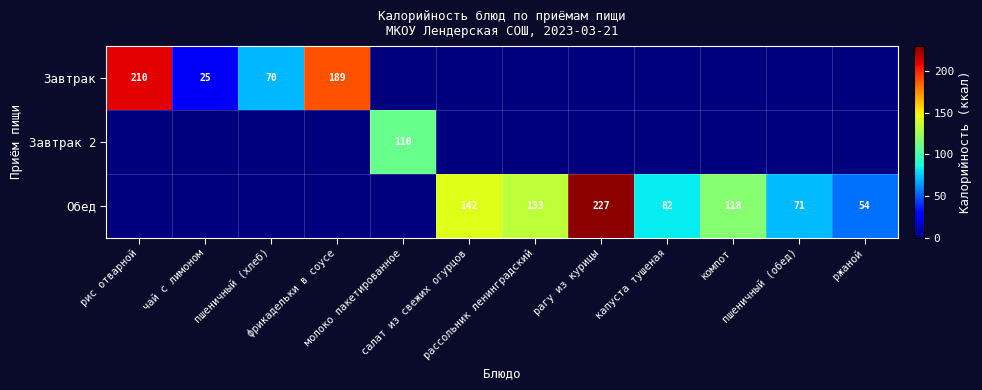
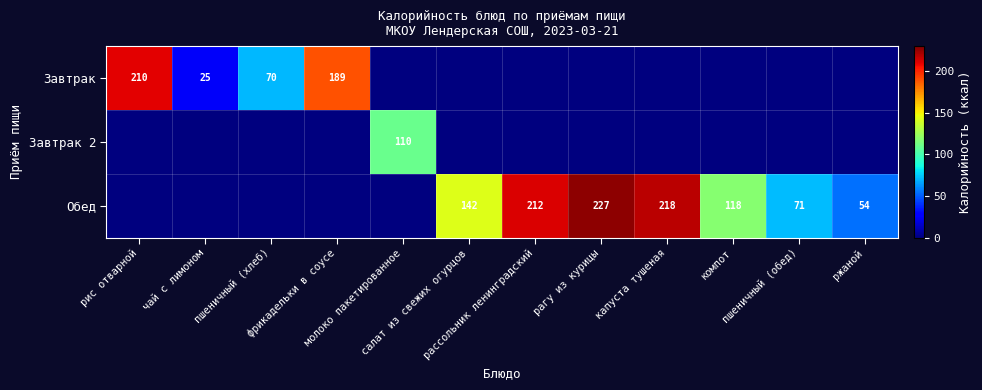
Обед, рассольник ленинградский: 133 -> 212
Обед, капуста тушеная: 82 -> 218
